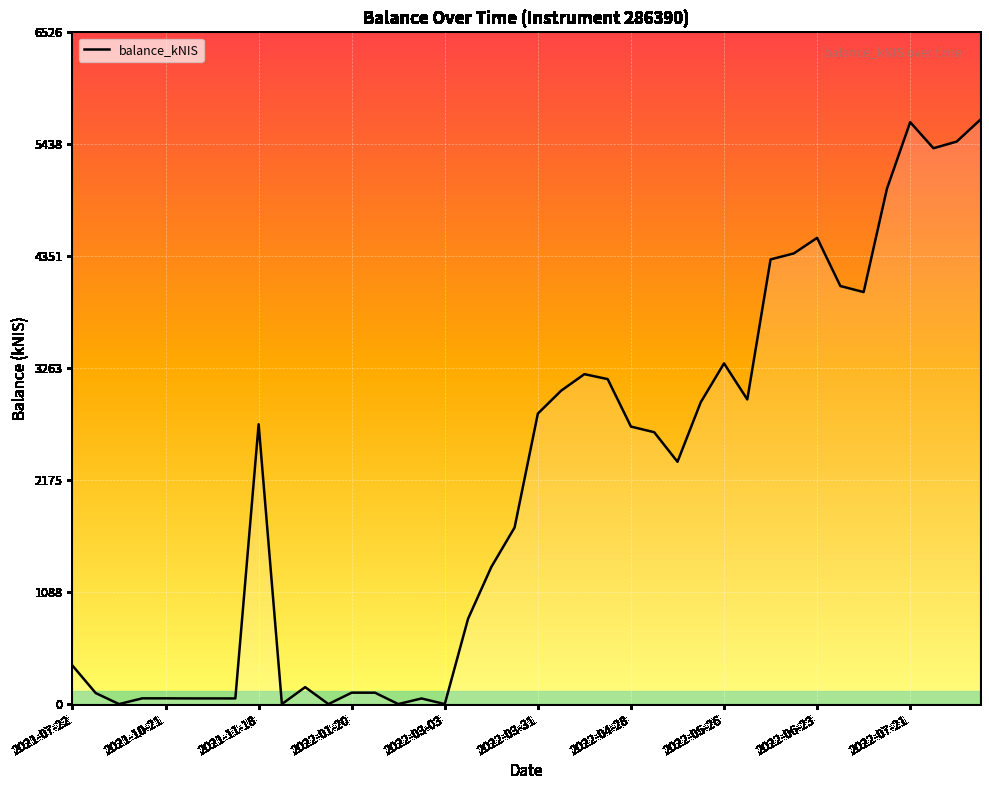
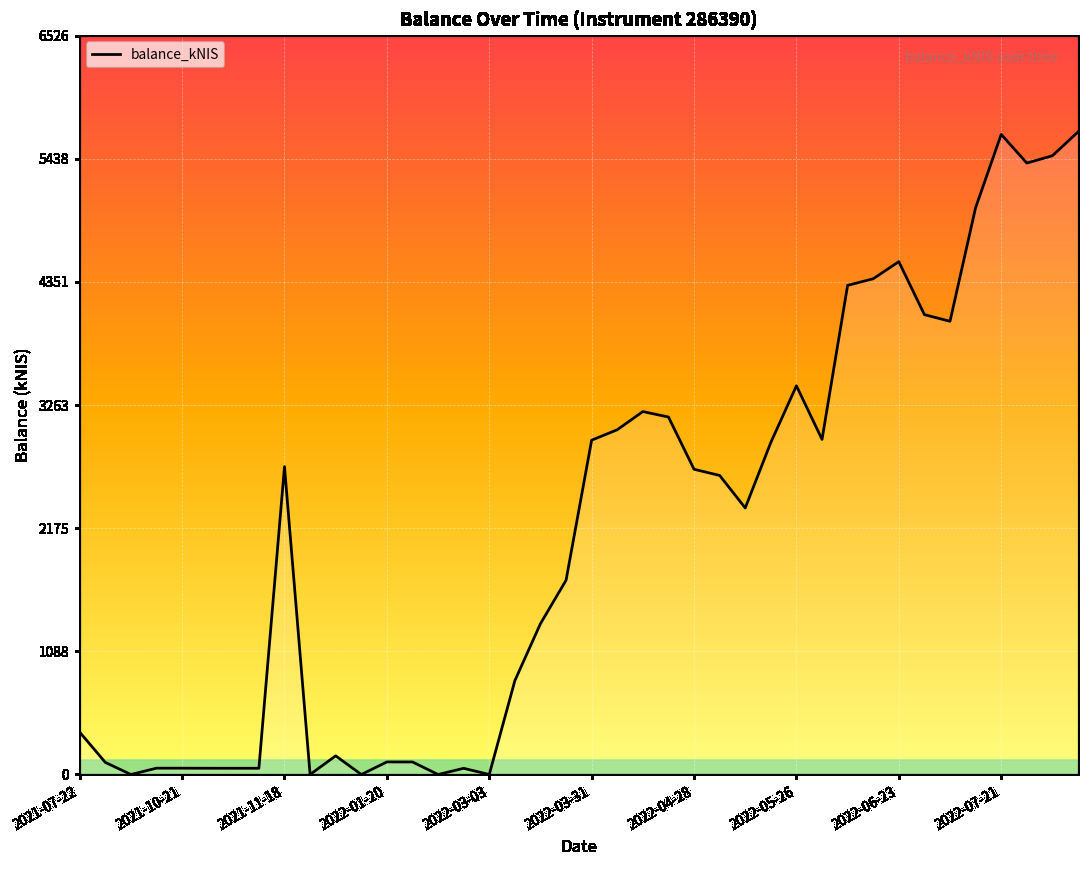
2022-03-31: 2820 -> 2950
2022-05-26: 3310 -> 3430
